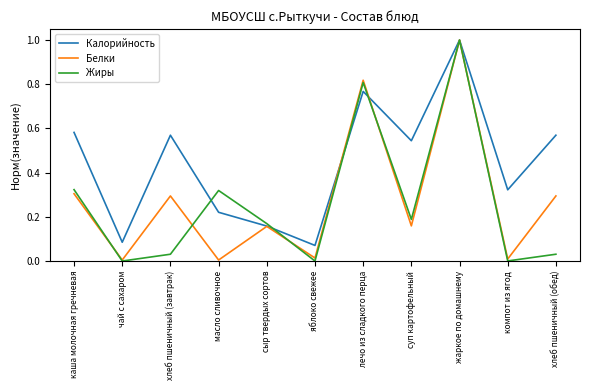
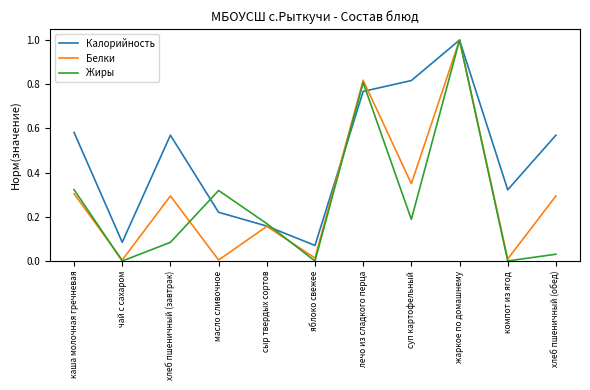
Жиры, хлеб пшеничный (завтрак): 0.03 -> 0.08
Калорийность, суп картофельный: 0.54 -> 0.82
Белки, суп картофельный: 0.16 -> 0.35
